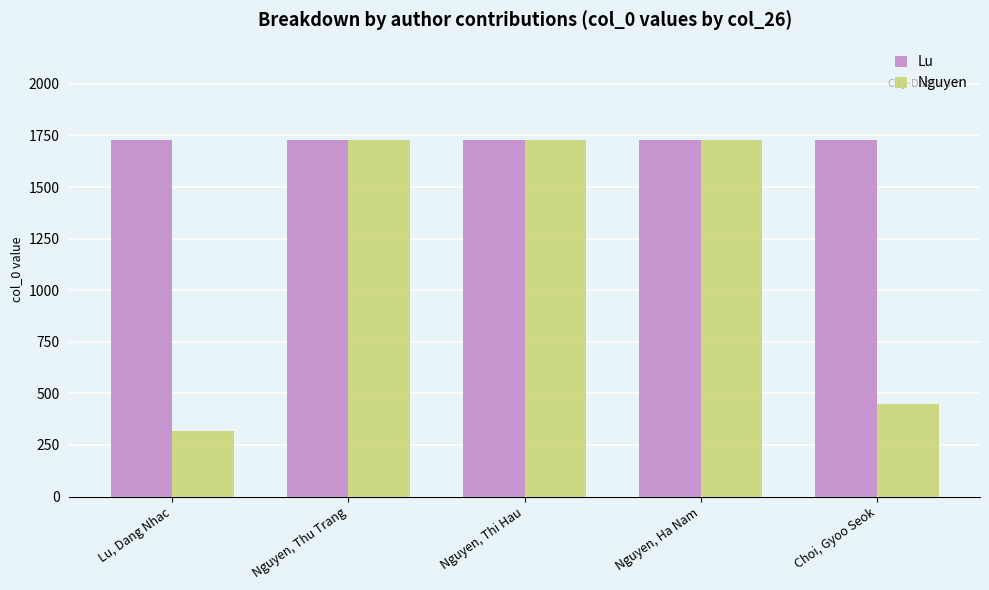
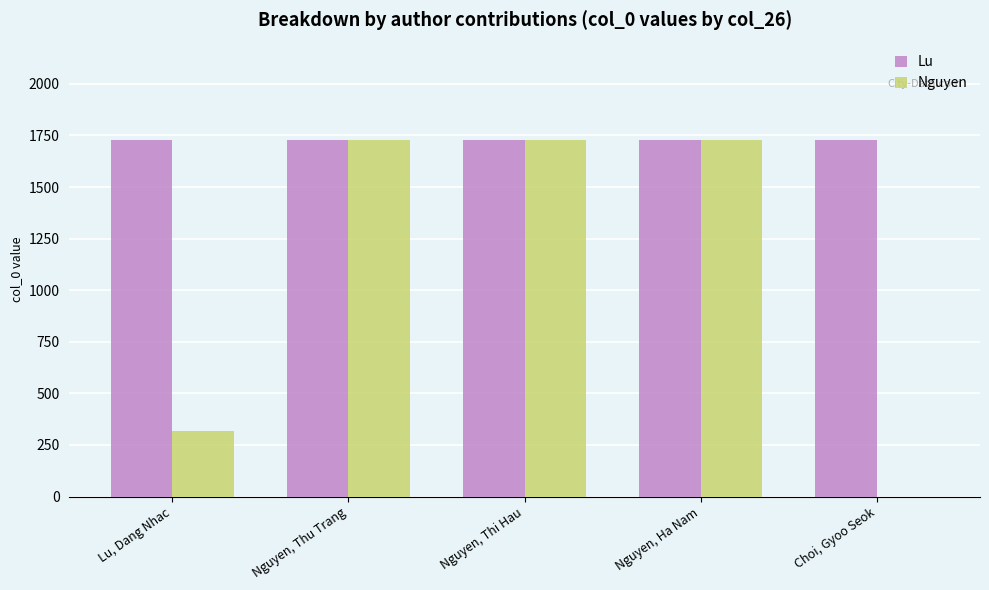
Nguyen, Choi, Gyoo Seok: 450 -> 0
